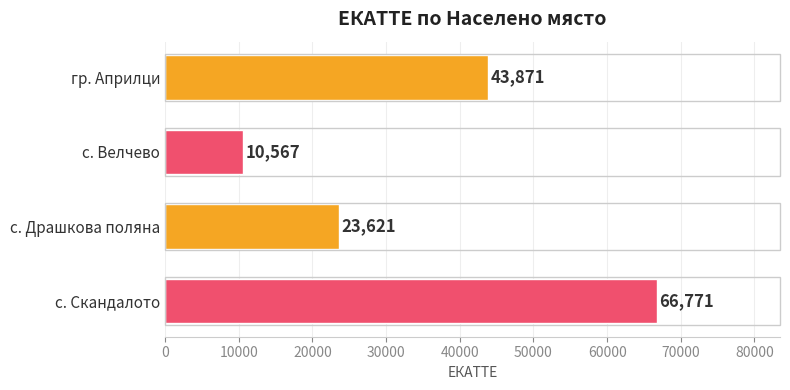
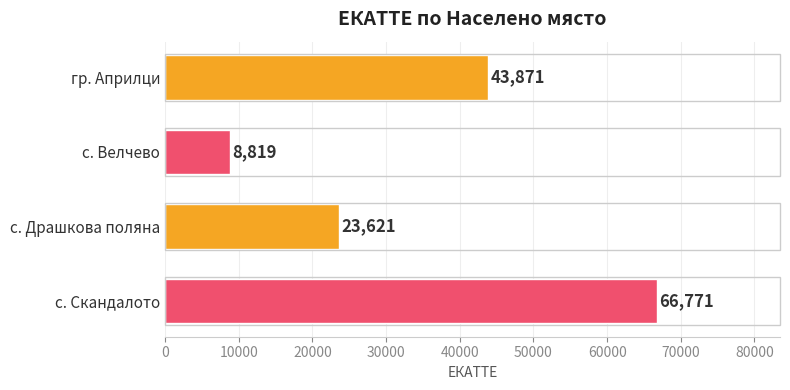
с. Велчево: 10,567 -> 8,819
